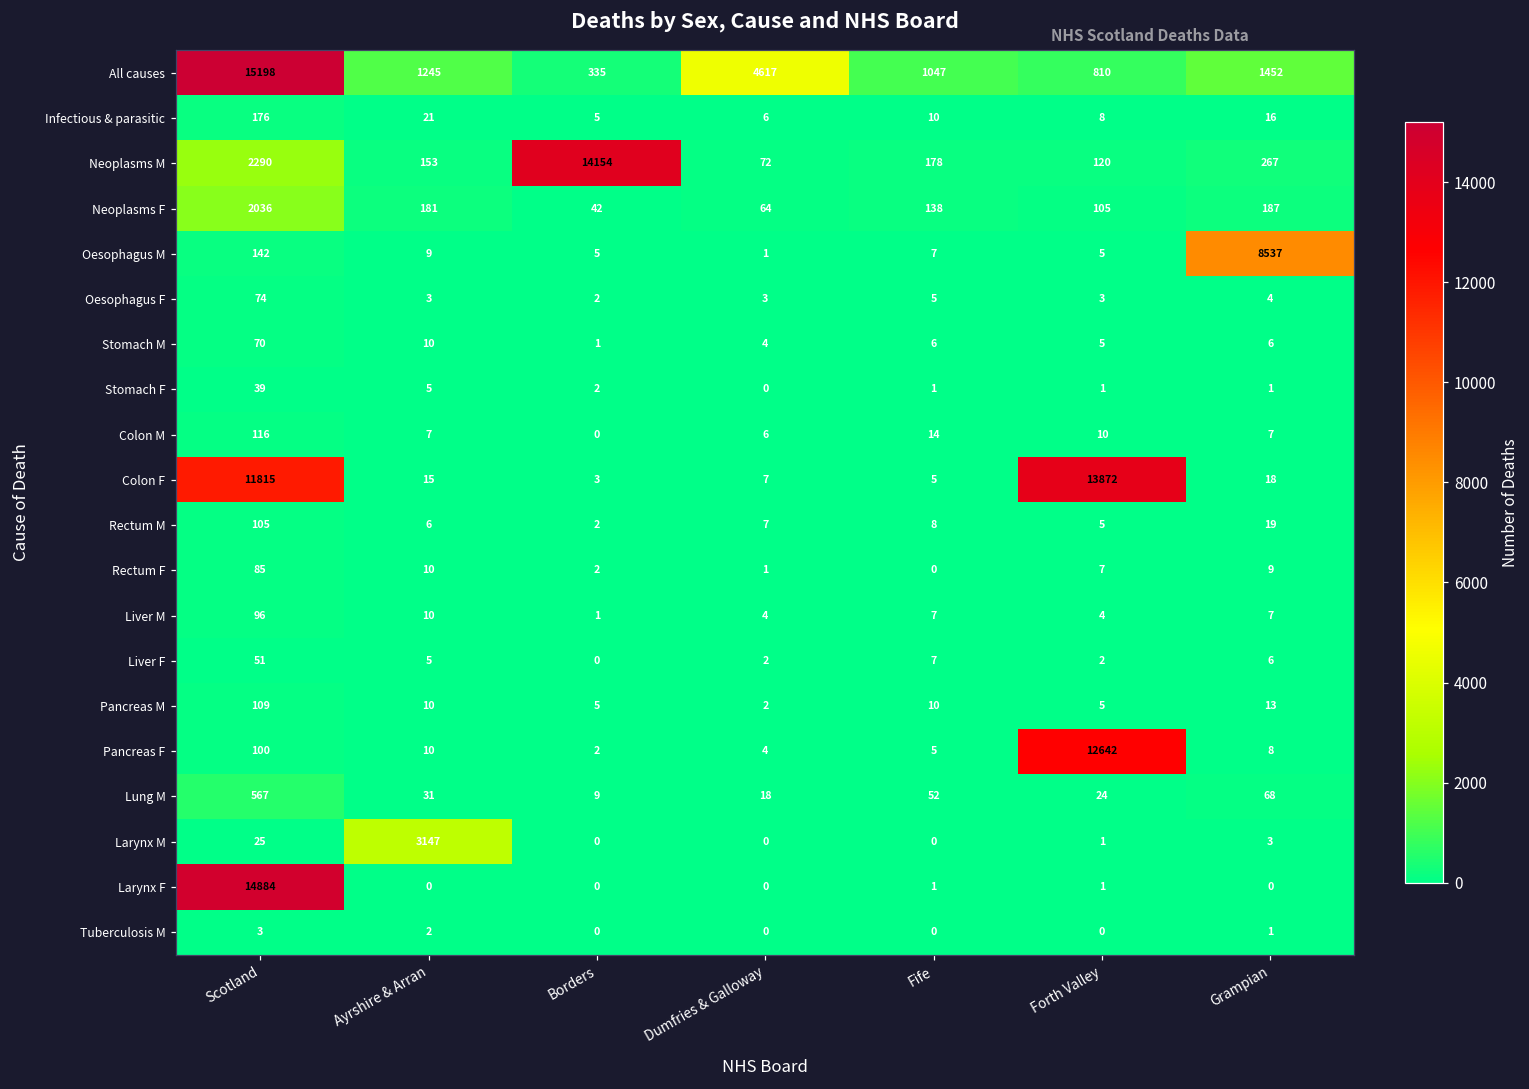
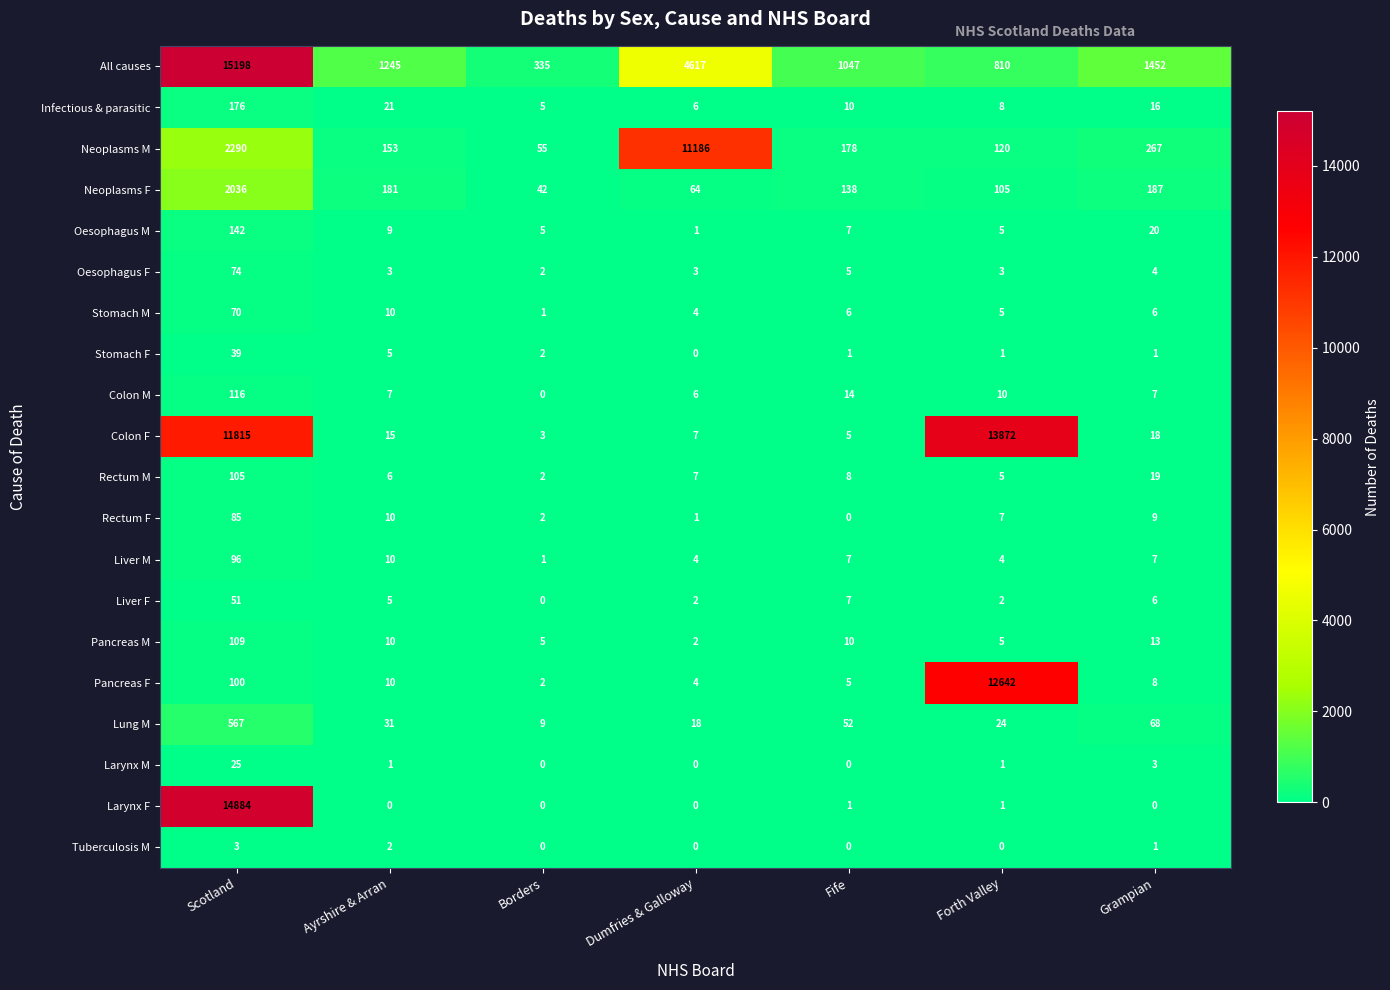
Neoplasms M, Borders: 14154 -> 55
Neoplasms M, Dumfries & Galloway: 72 -> 11186
Oesophagus M, Grampian: 8537 -> 20
Larynx M, Ayrshire & Arran: 3147 -> 1
